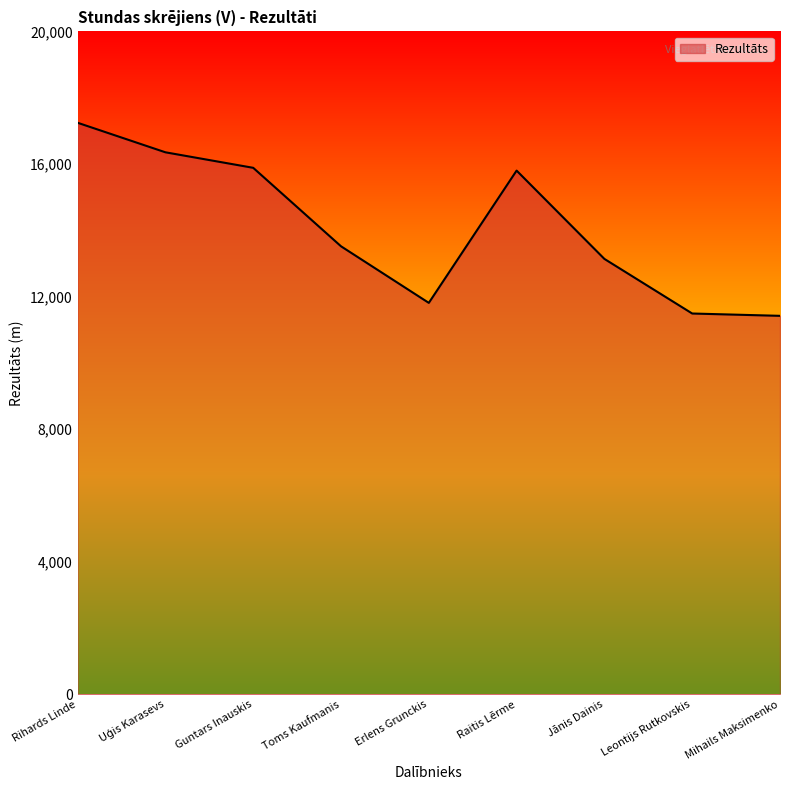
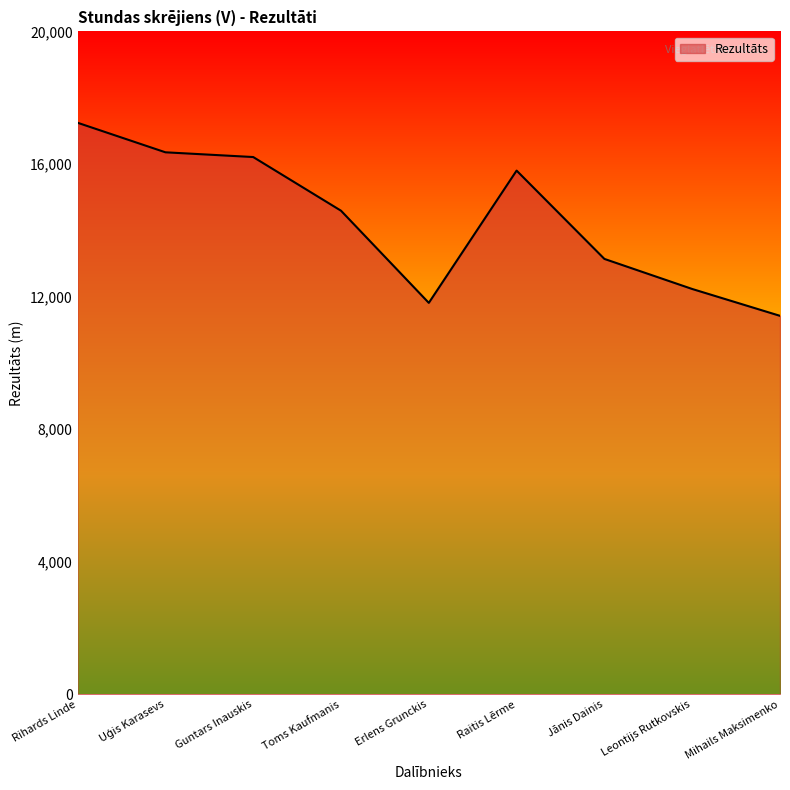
Guntars Inauskis: 15,900 -> 16,200
Toms Kaufmanis: 13,500 -> 14,600
Leontijs Rutkovskis: 11,500 -> 12,200
